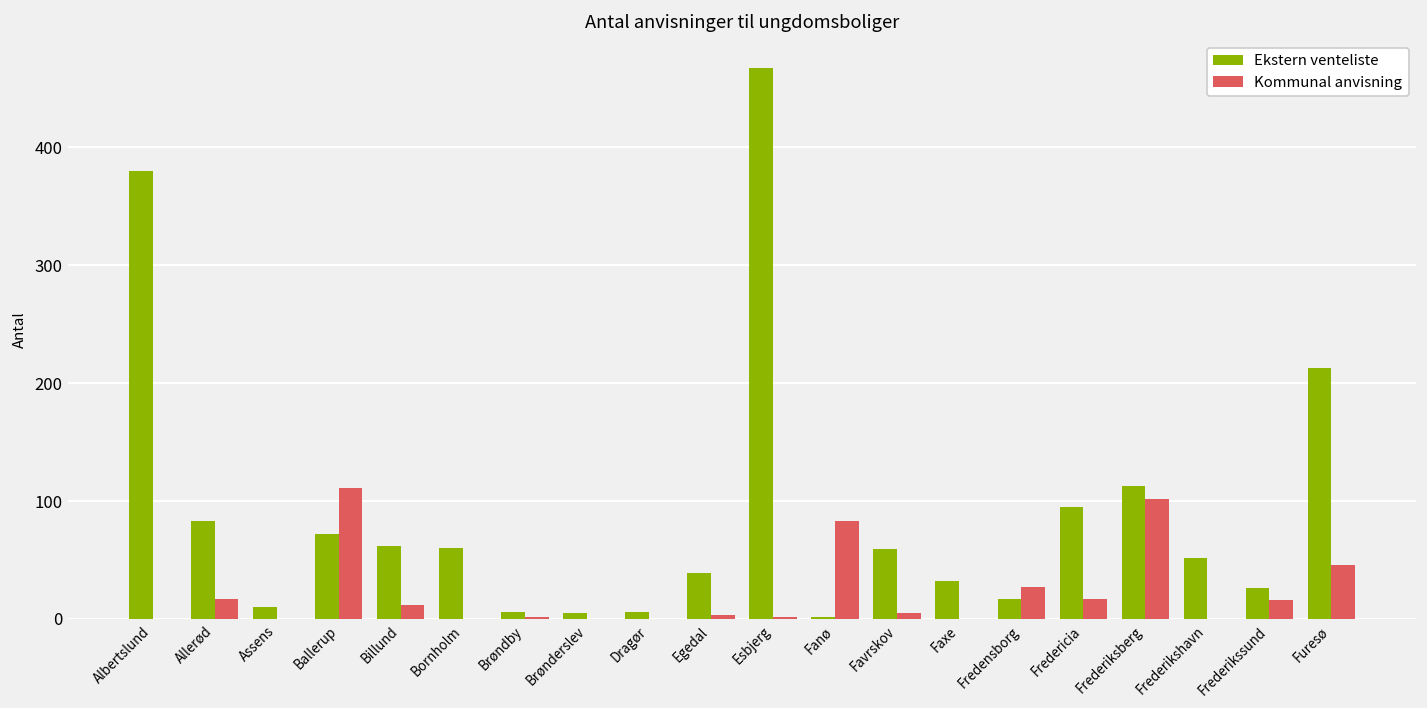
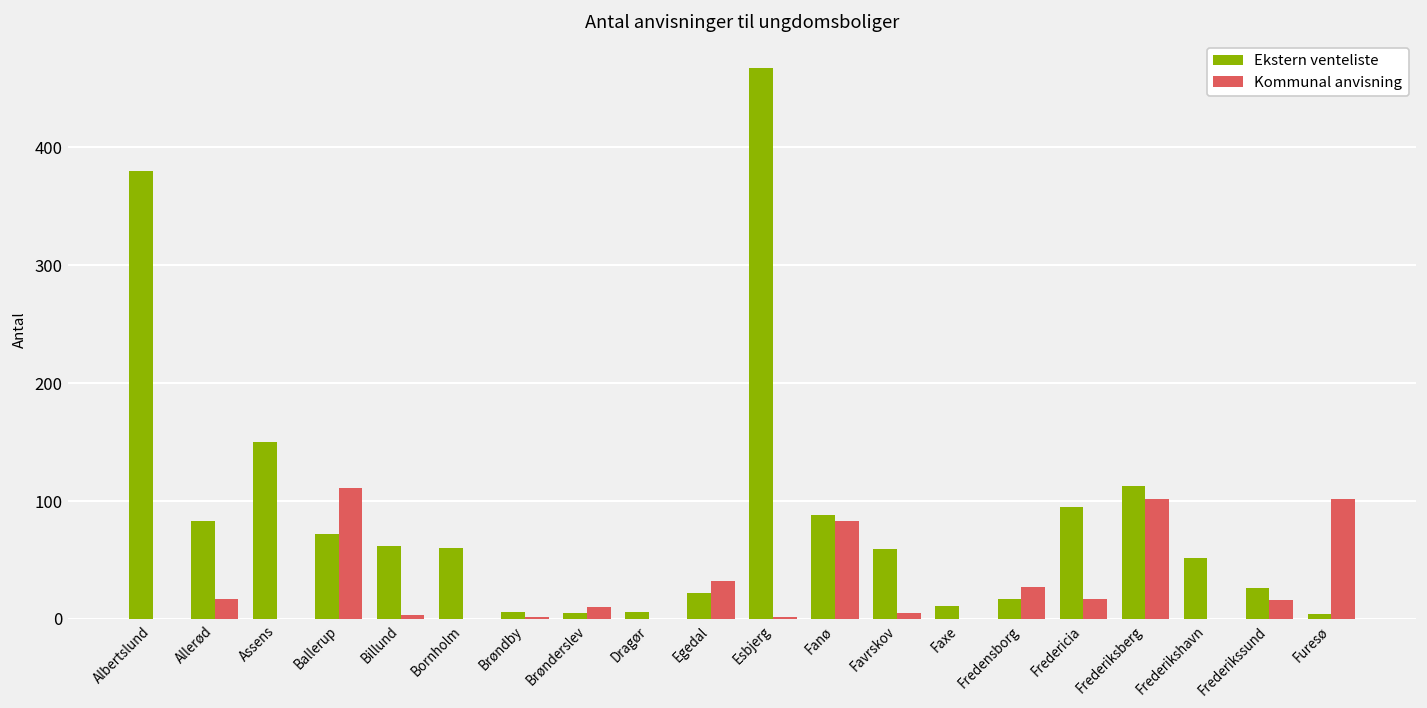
Ekstern venteliste, Assens: 10 -> 150
Kommunal anvisning, Billund: 10 -> 0
Kommunal anvisning, Brønderslev: 0 -> 10
Ekstern venteliste, Egedal: 40 -> 20
Kommunal anvisning, Egedal: 0 -> 30
Ekstern venteliste, Fanø: 0 -> 90
Ekstern venteliste, Faxe: 30 -> 10
Ekstern venteliste, Furesø: 210 -> 0
Kommunal anvisning, Furesø: 50 -> 100
